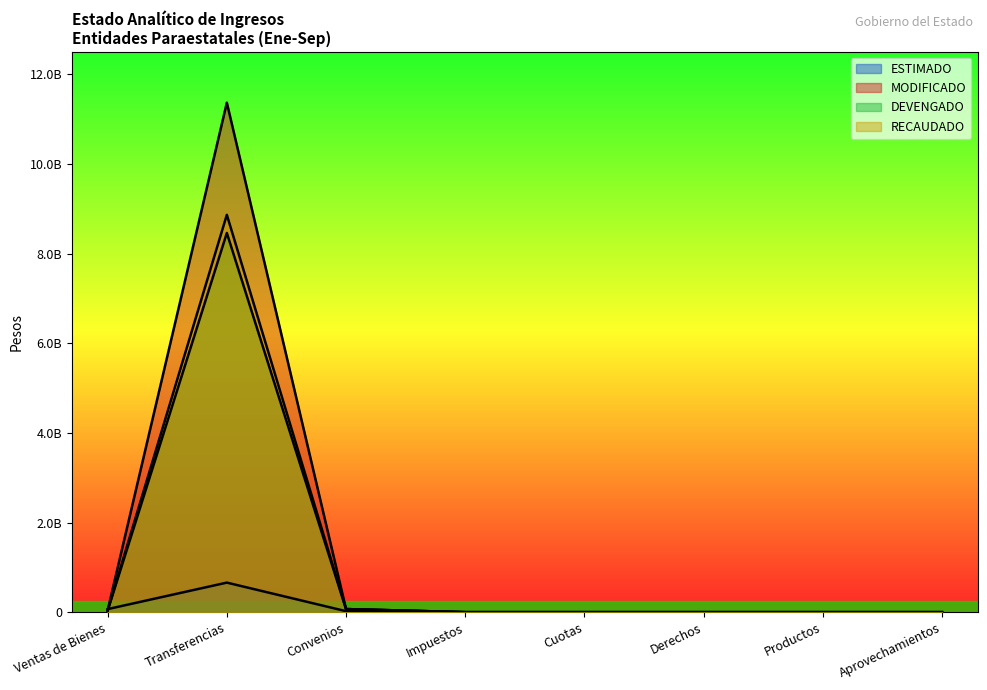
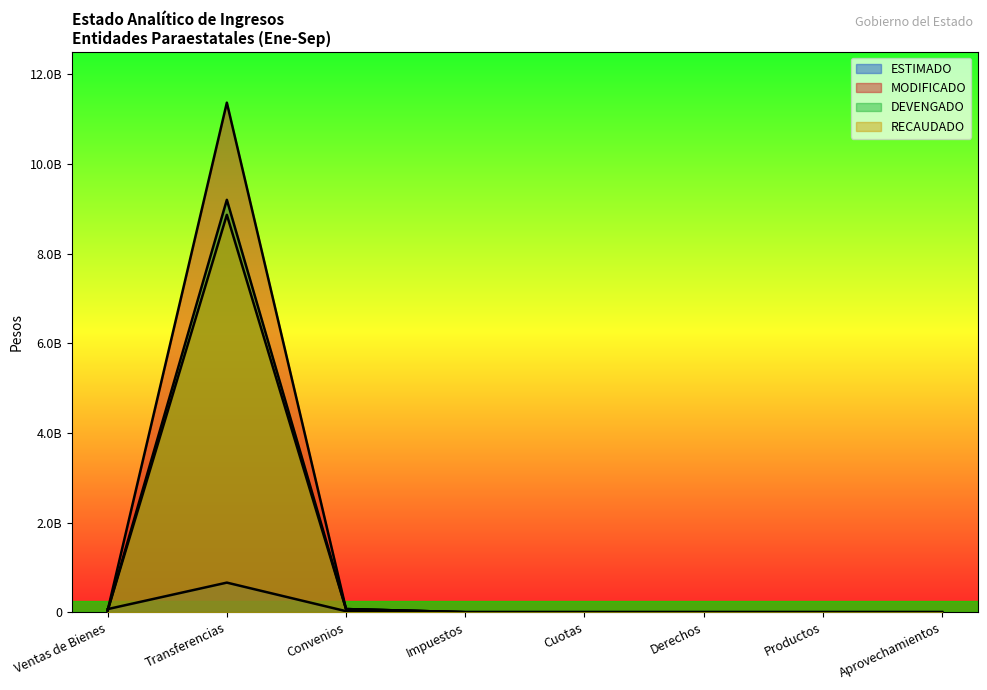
DEVENGADO, Transferencias: 8500000000 -> 9200000000
